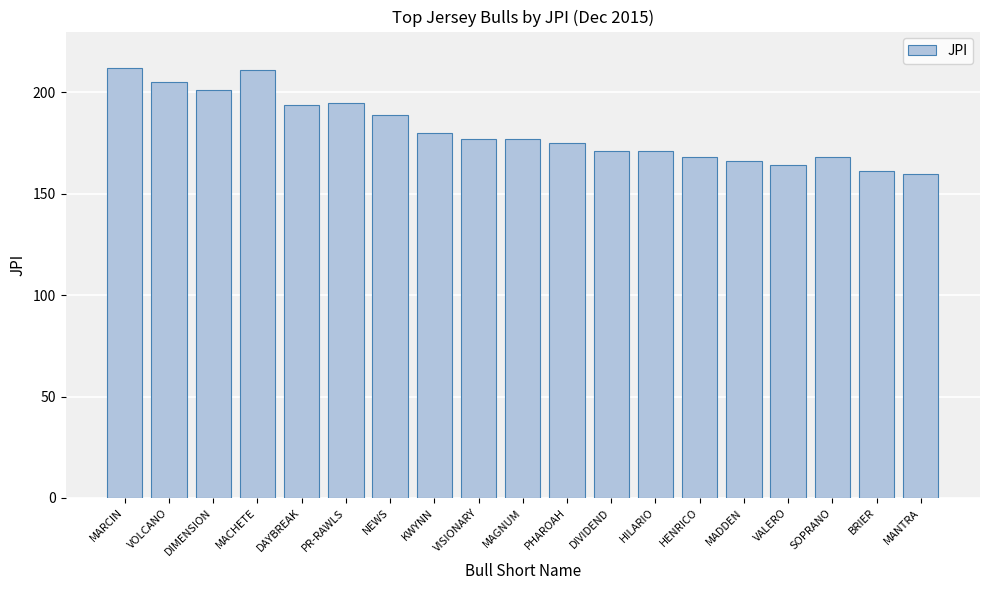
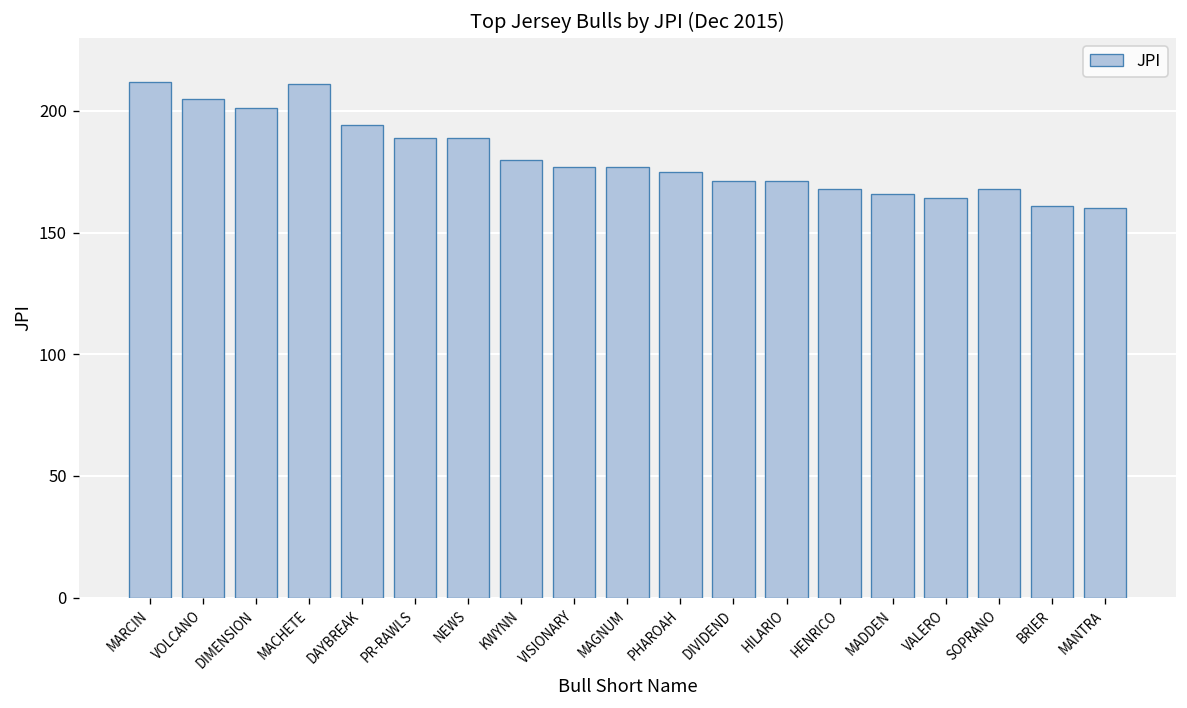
PR-RAWLS: 195 -> 189
